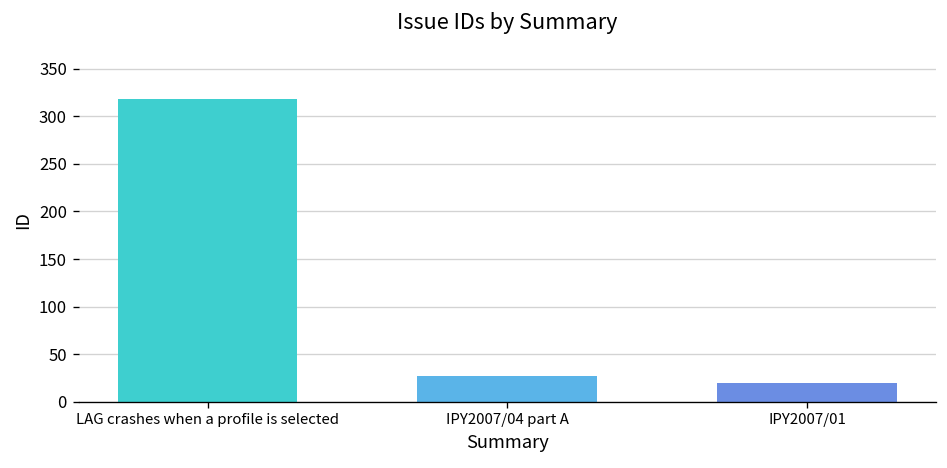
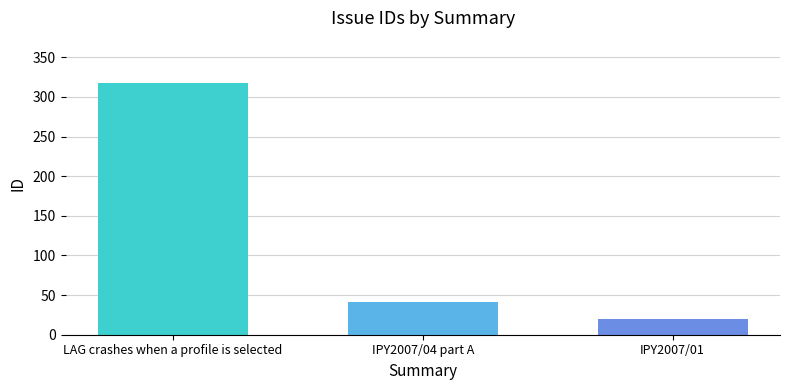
IPY2007/04 part A: 30 -> 40
